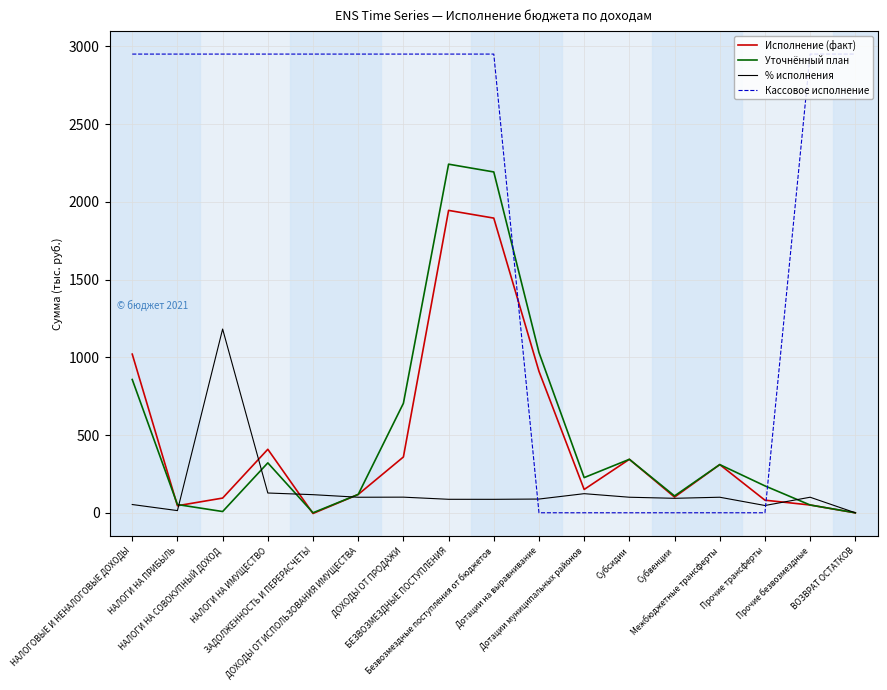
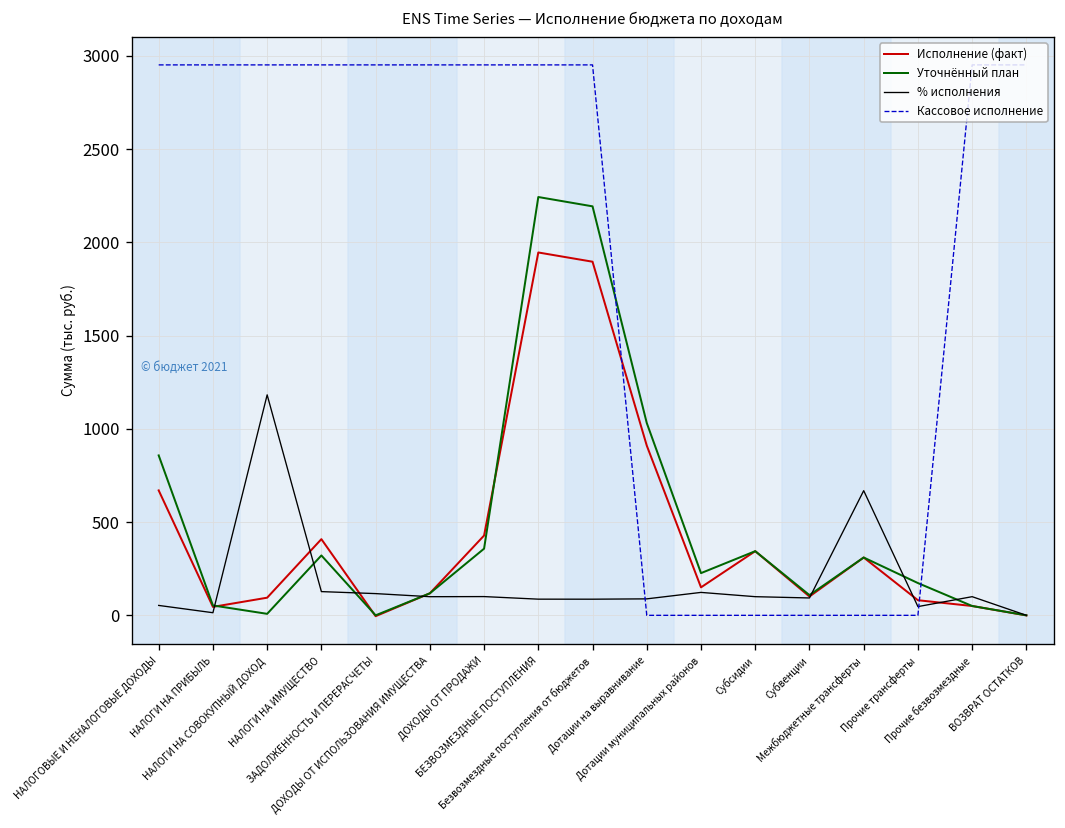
Исполнение (факт), НАЛОГОВЫЕ И НЕНАЛОГОВЫЕ ДОХОДЫ: 1020 -> 670
Исполнение (факт), ДОХОДЫ ОТ ПРОДАЖИ: 360 -> 430
Уточнённый план, ДОХОДЫ ОТ ПРОДАЖИ: 700 -> 360
% исполнения, Межбюджетные трансферты: 100 -> 670
